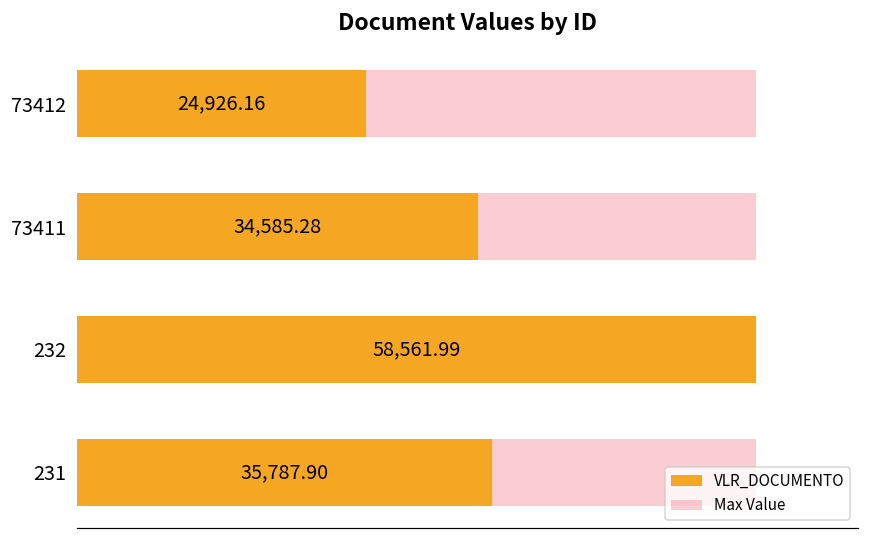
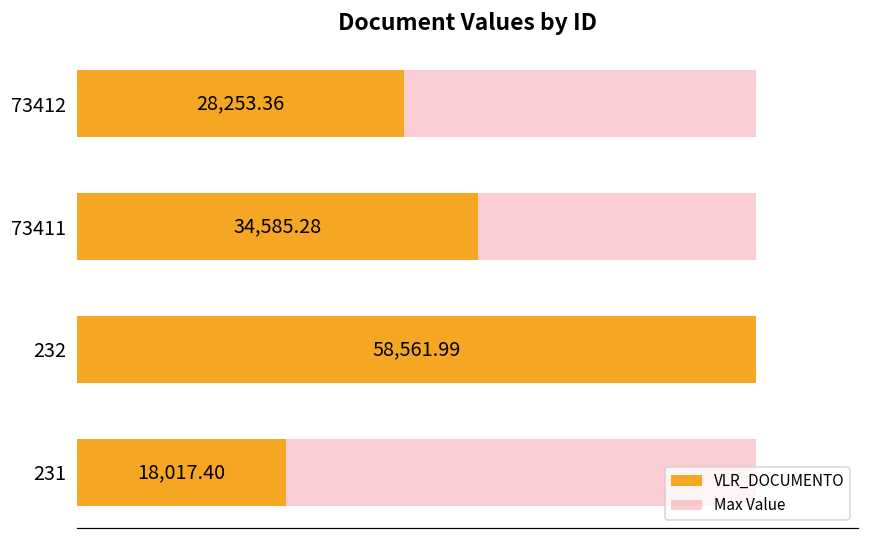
VLR_DOCUMENTO, 73412: 24,926.16 -> 28,253.36
VLR_DOCUMENTO, 231: 35,787.90 -> 18,017.40
